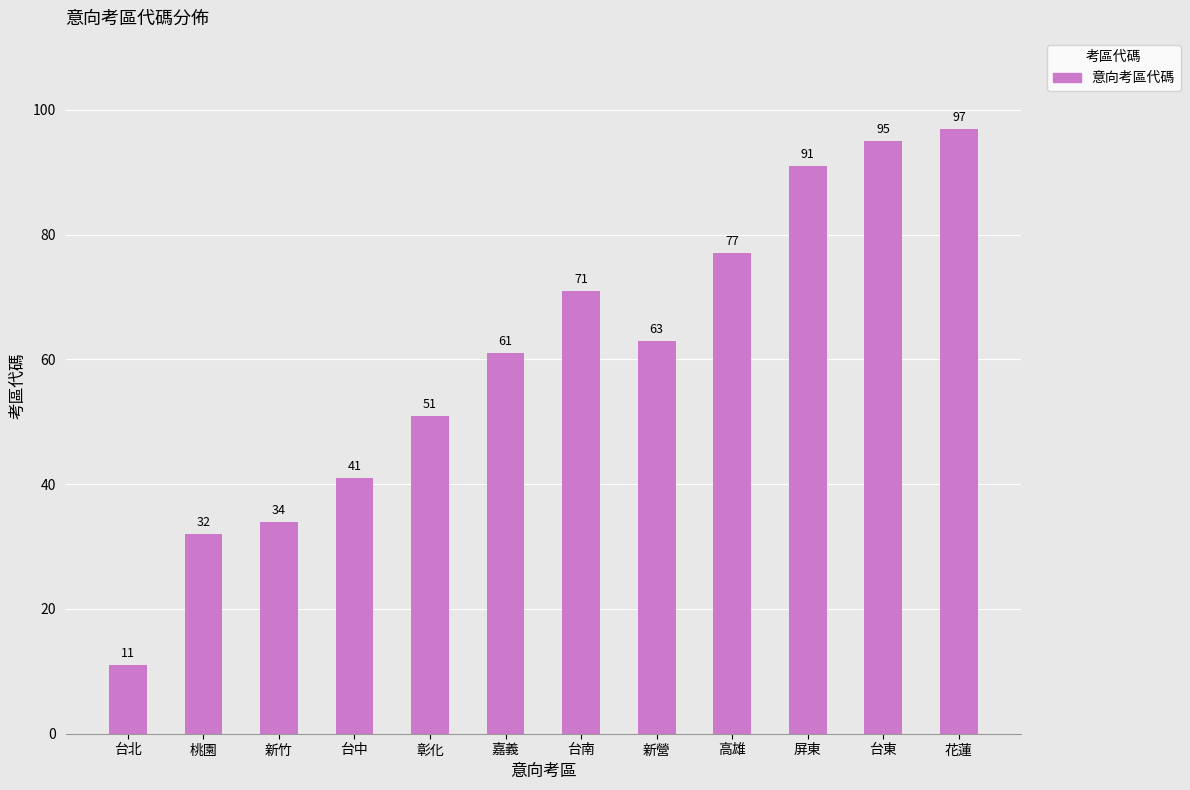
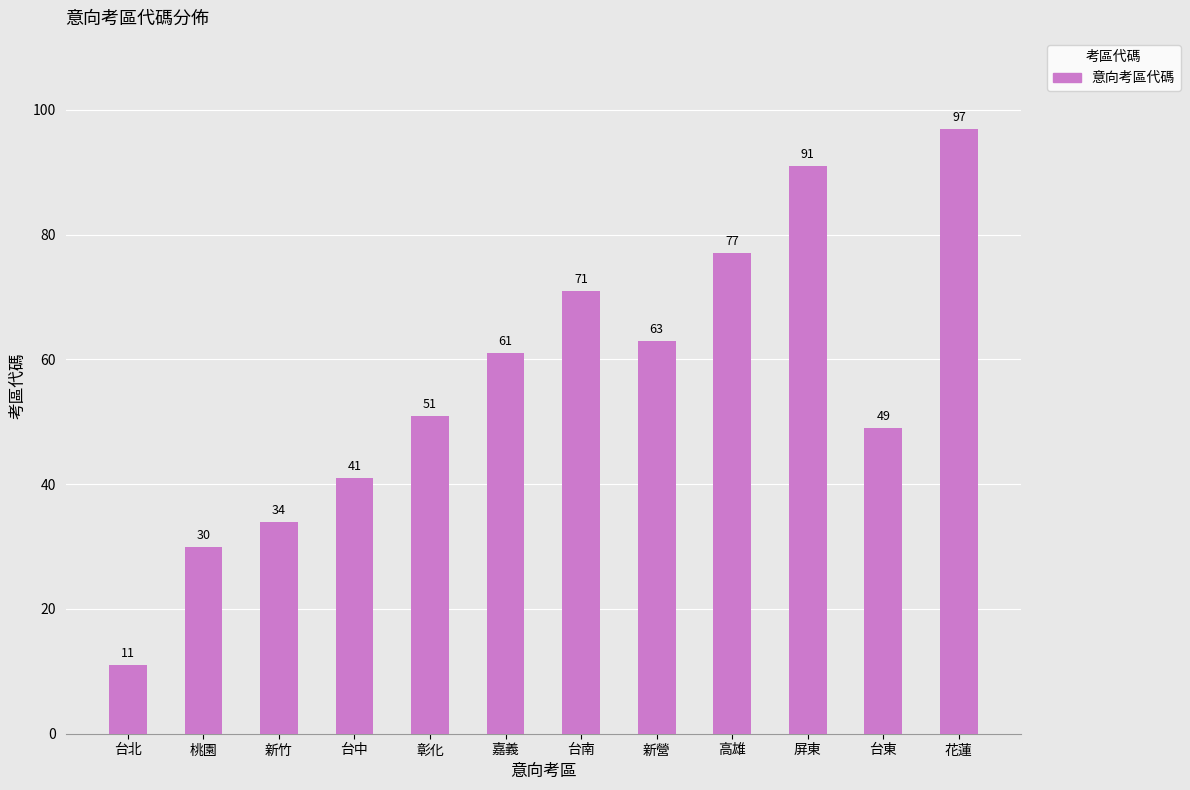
桃園: 32 -> 30
台東: 95 -> 49
